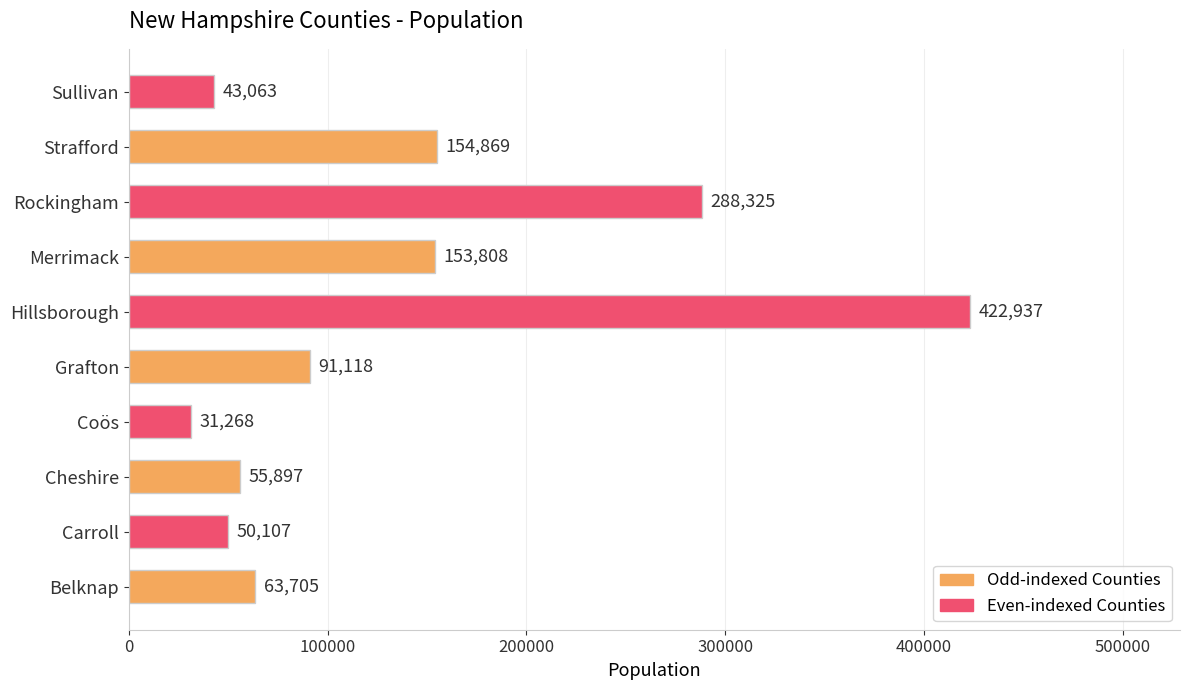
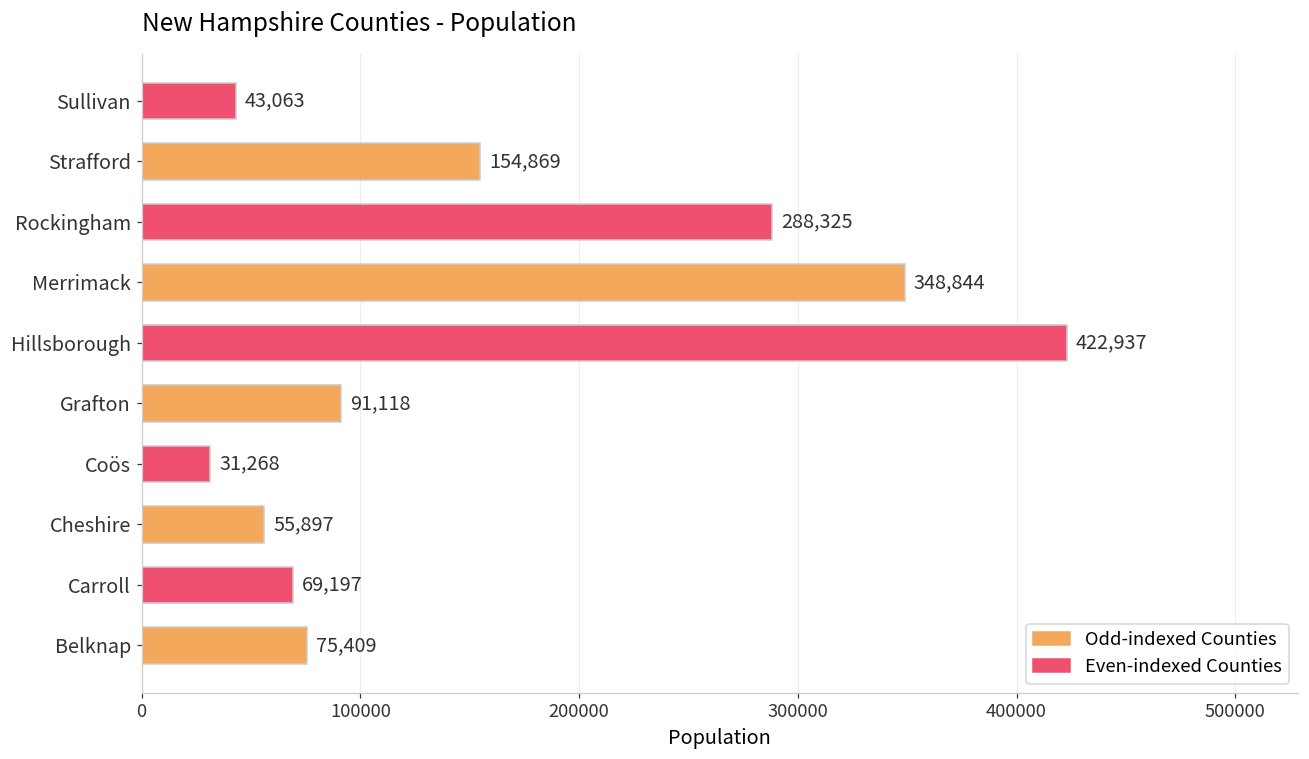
Merrimack: 153,808 -> 348,844
Carroll: 50,107 -> 69,197
Belknap: 63,705 -> 75,409
